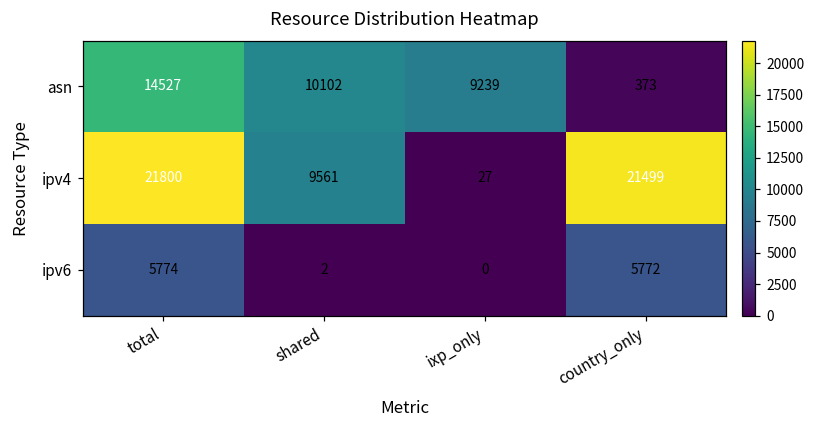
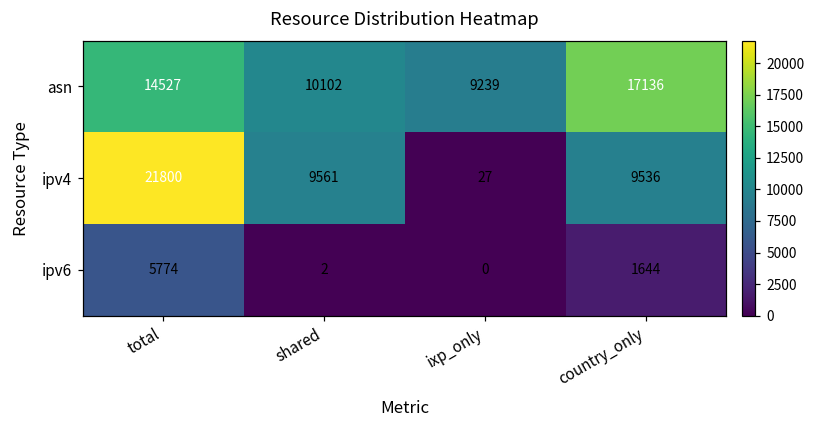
asn, country_only: 373 -> 17136
ipv4, country_only: 21499 -> 9536
ipv6, country_only: 5772 -> 1644
